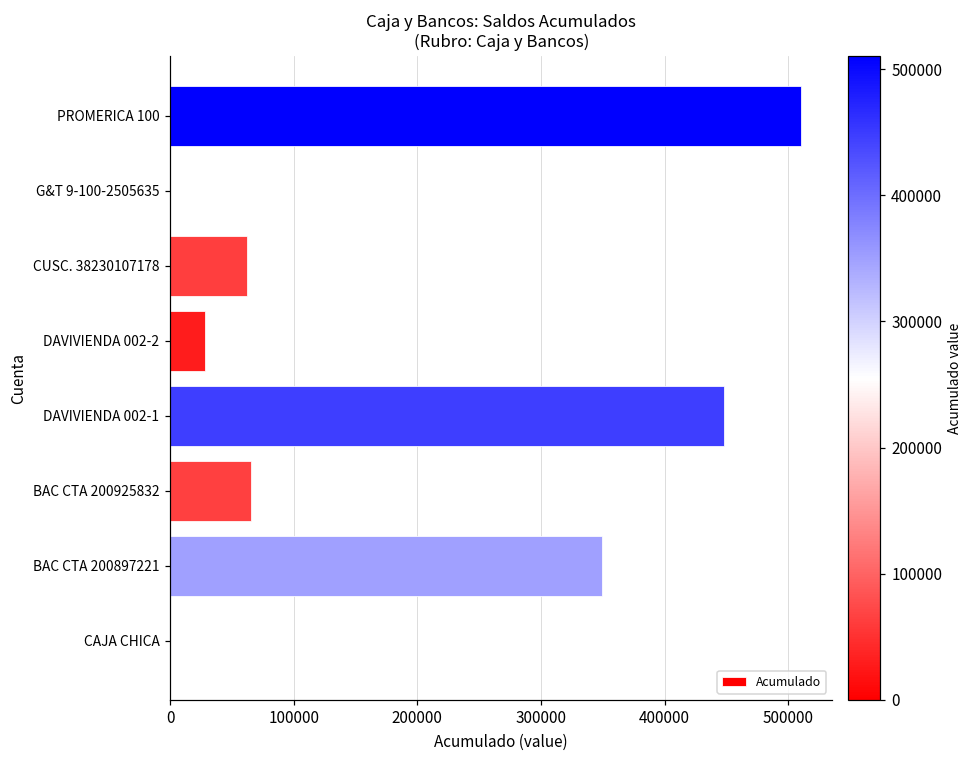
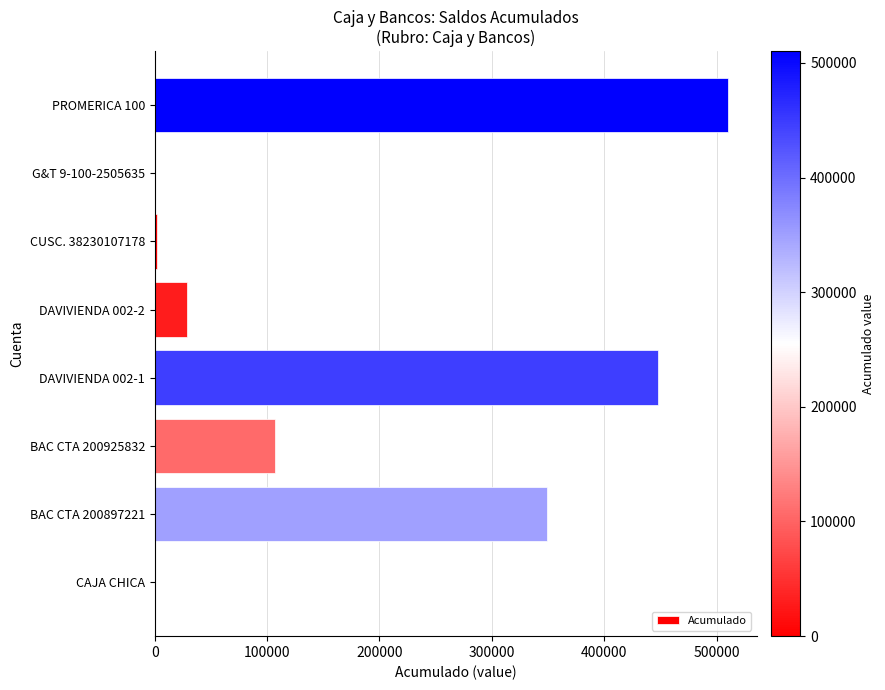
CUSC. 38230107178: 62000 -> 2000
BAC CTA 200925832: 66000 -> 107000
